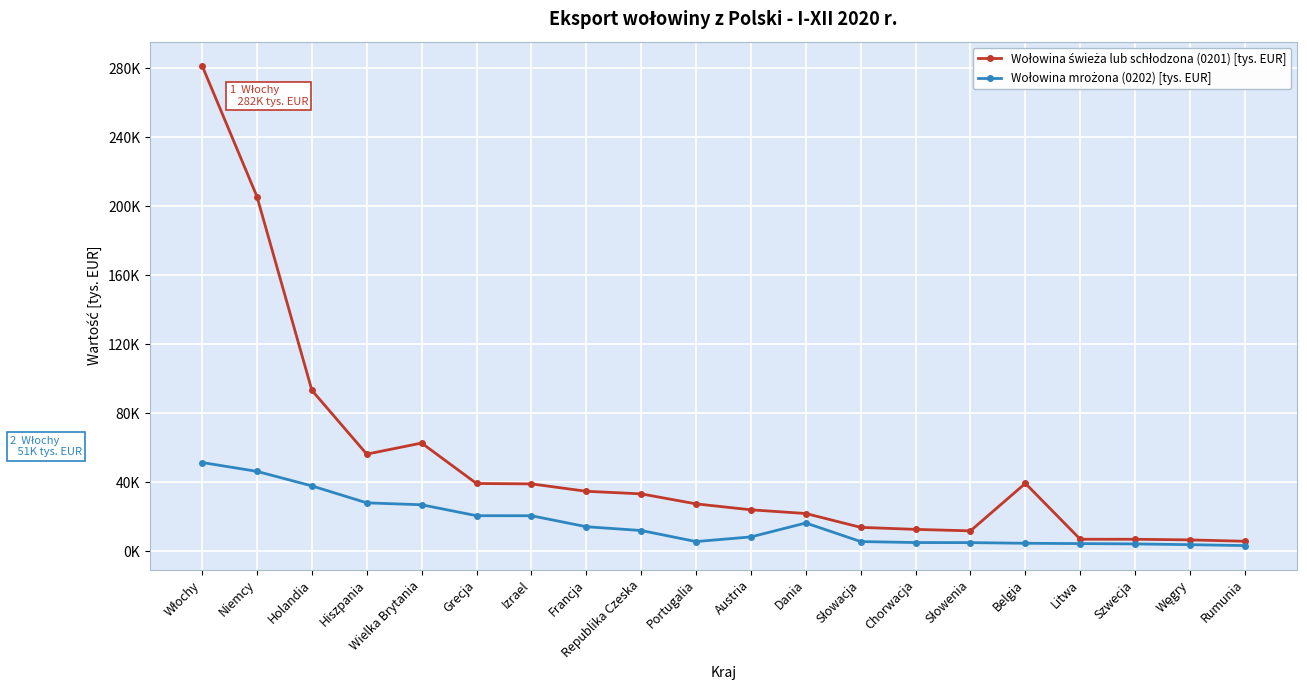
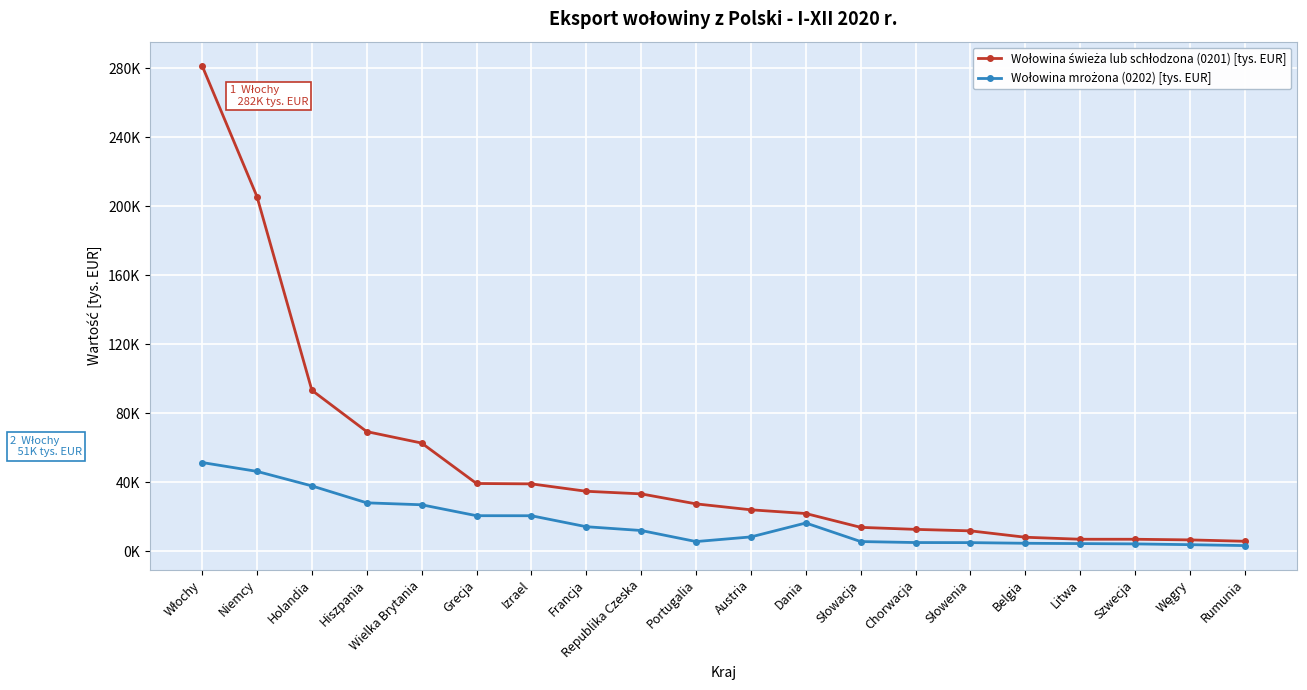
Wołowina świeża lub schłodzona (0201) [tys. EUR], Hiszpania: 56000 -> 69000
Wołowina świeża lub schłodzona (0201) [tys. EUR], Belgia: 39000 -> 8000
